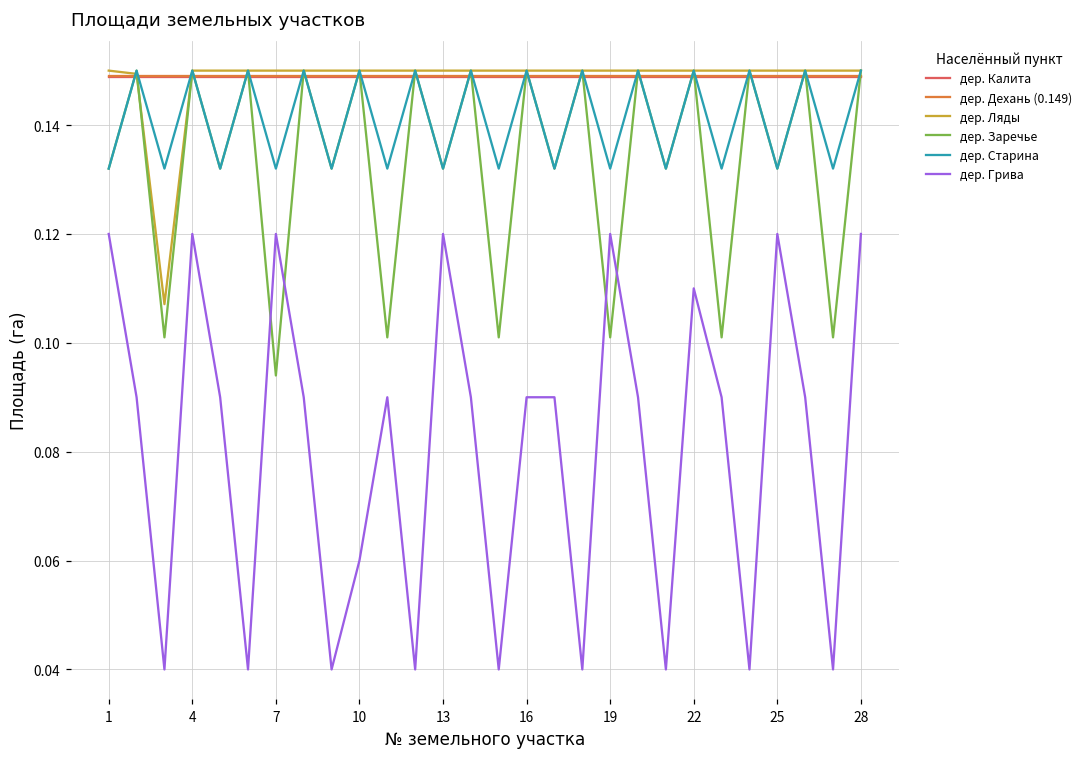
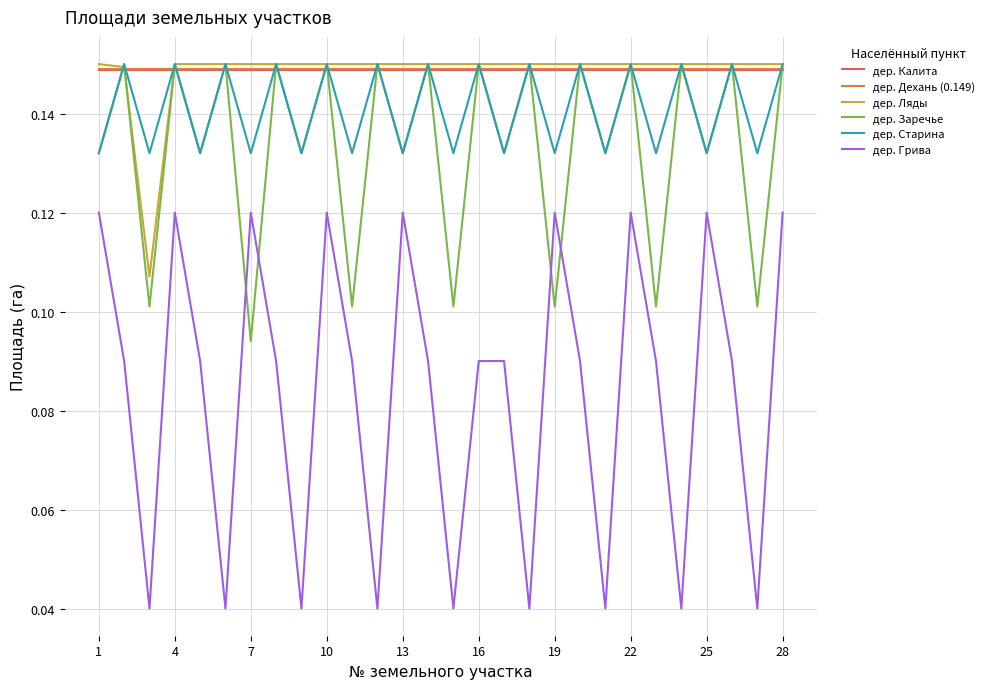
дер. Грива, 10: 0.06 -> 0.12
дер. Грива, 22: 0.11 -> 0.12
